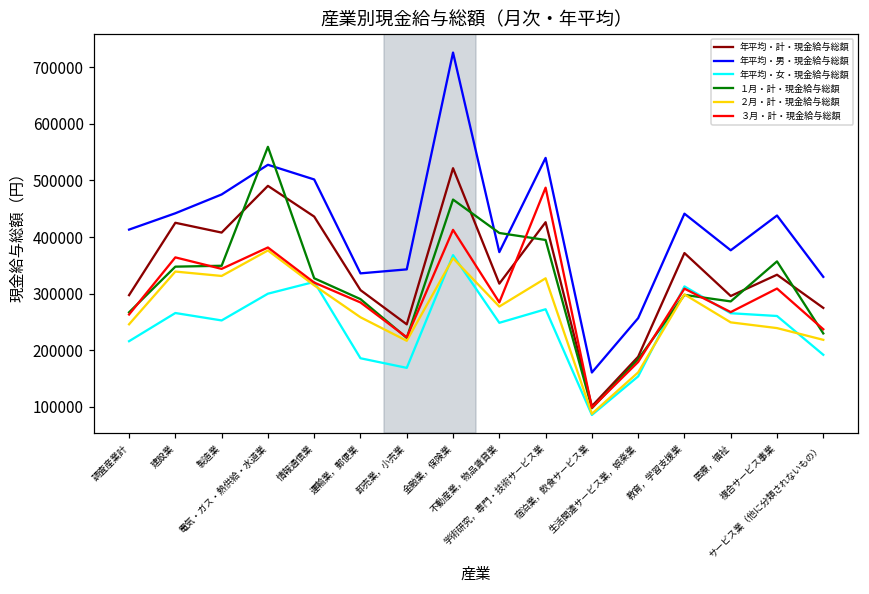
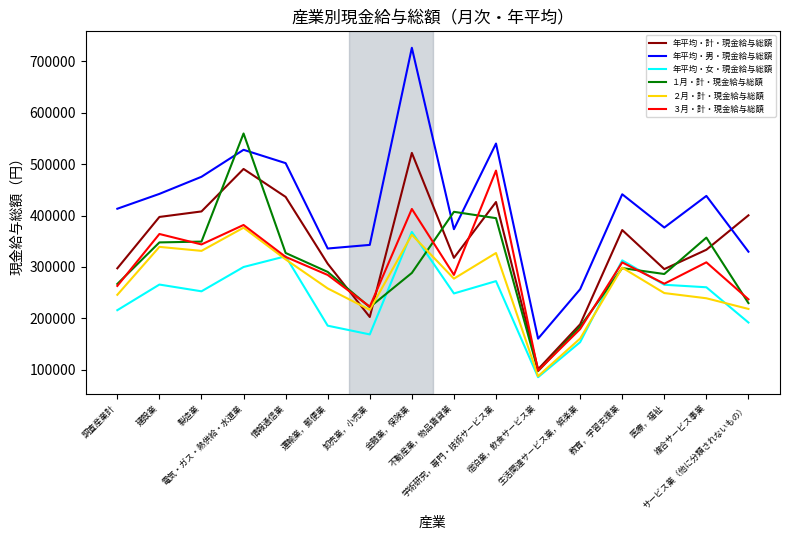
年平均・計・現金給与総額, 建設業: 430000 -> 400000
年平均・計・現金給与総額, 卸売業，小売業: 250000 -> 200000
１月・計・現金給与総額, 金融業，保険業: 470000 -> 290000
年平均・計・現金給与総額, サービス業（他に分類されないもの）: 270000 -> 400000
